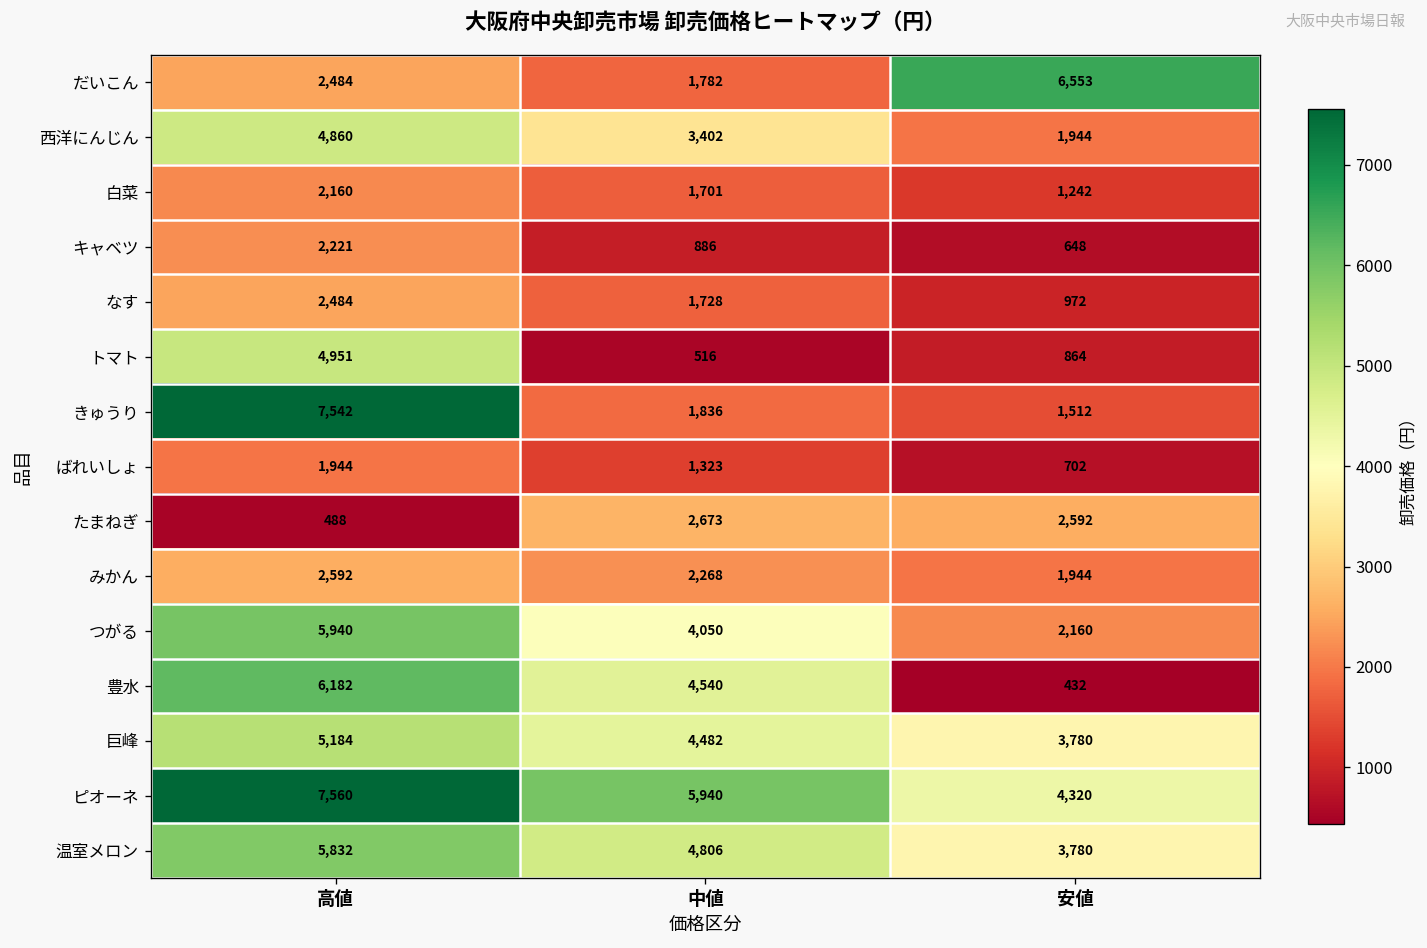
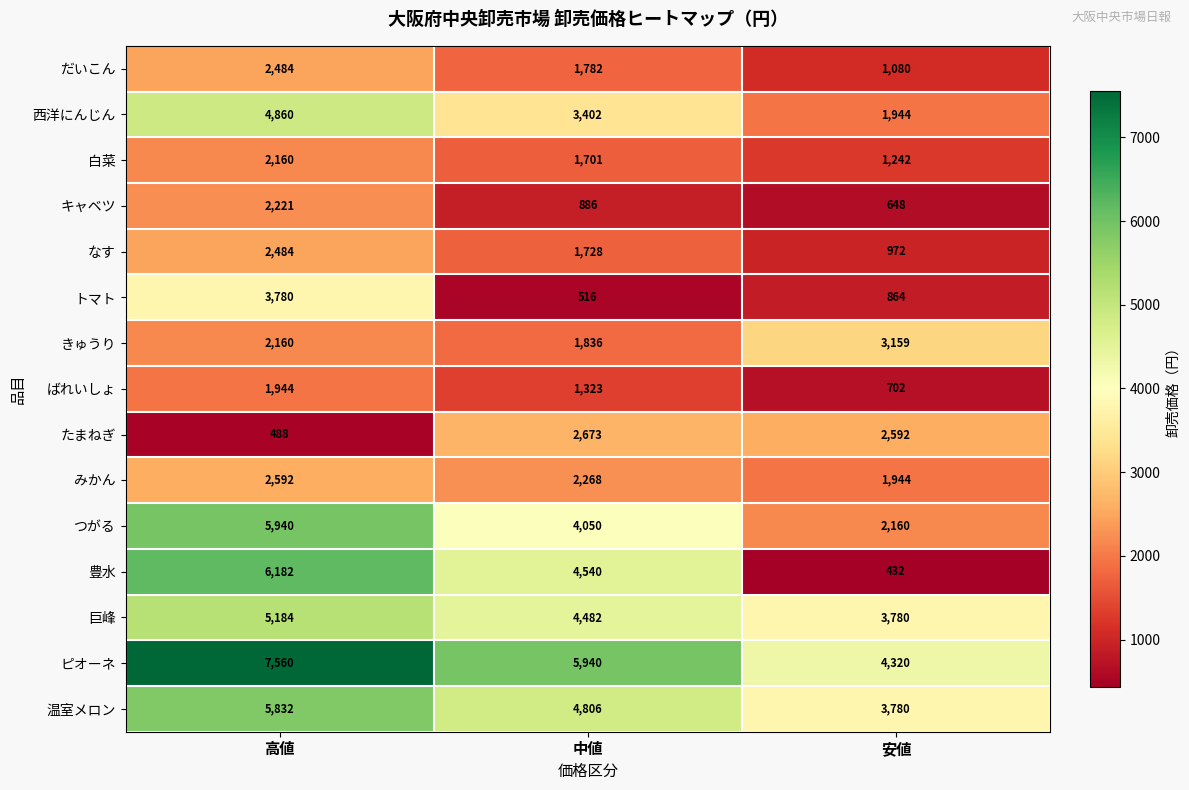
だいこん, 安値: 6,553 -> 1,080
トマト, 高値: 4,951 -> 3,780
きゅうり, 高値: 7,542 -> 2,160
きゅうり, 安値: 1,512 -> 3,159
